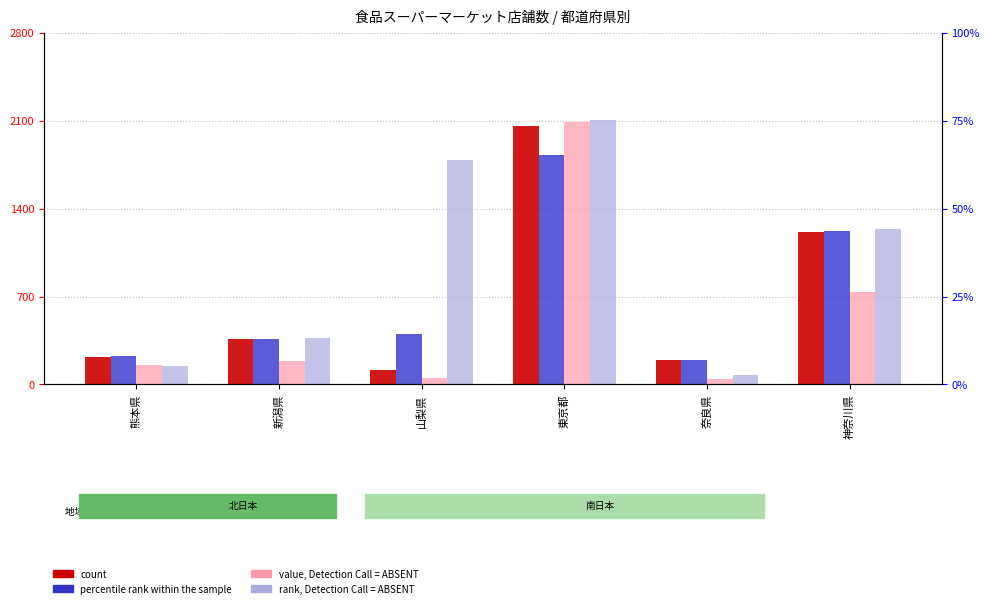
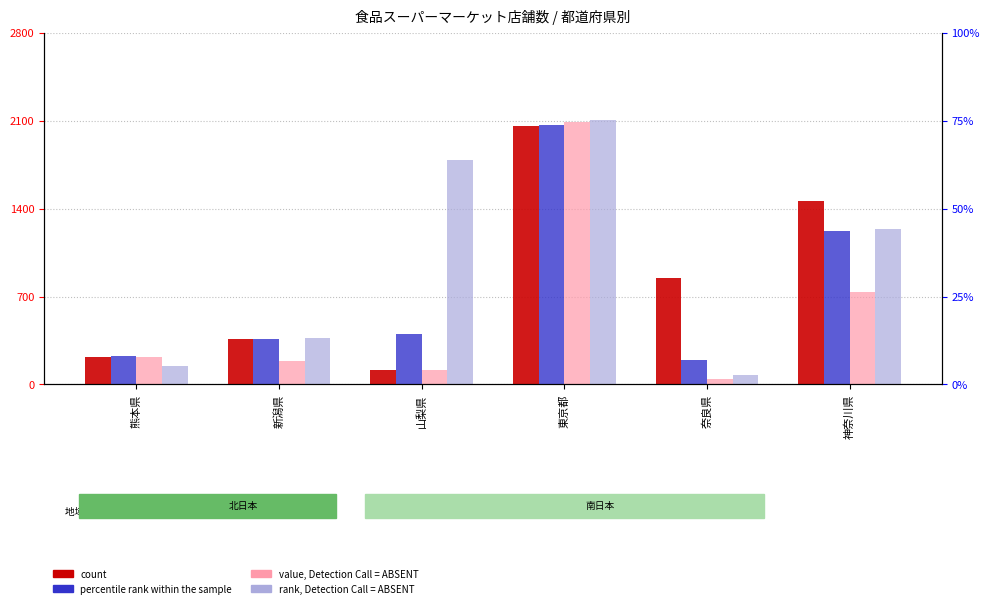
value, Detection Call = ABSENT, 熊本県: 150 -> 220
value, Detection Call = ABSENT, 山梨県: 50 -> 110
percentile rank within the sample, 東京都: 1820 -> 2070
count, 奈良県: 200 -> 850
count, 神奈川県: 1210 -> 1460
